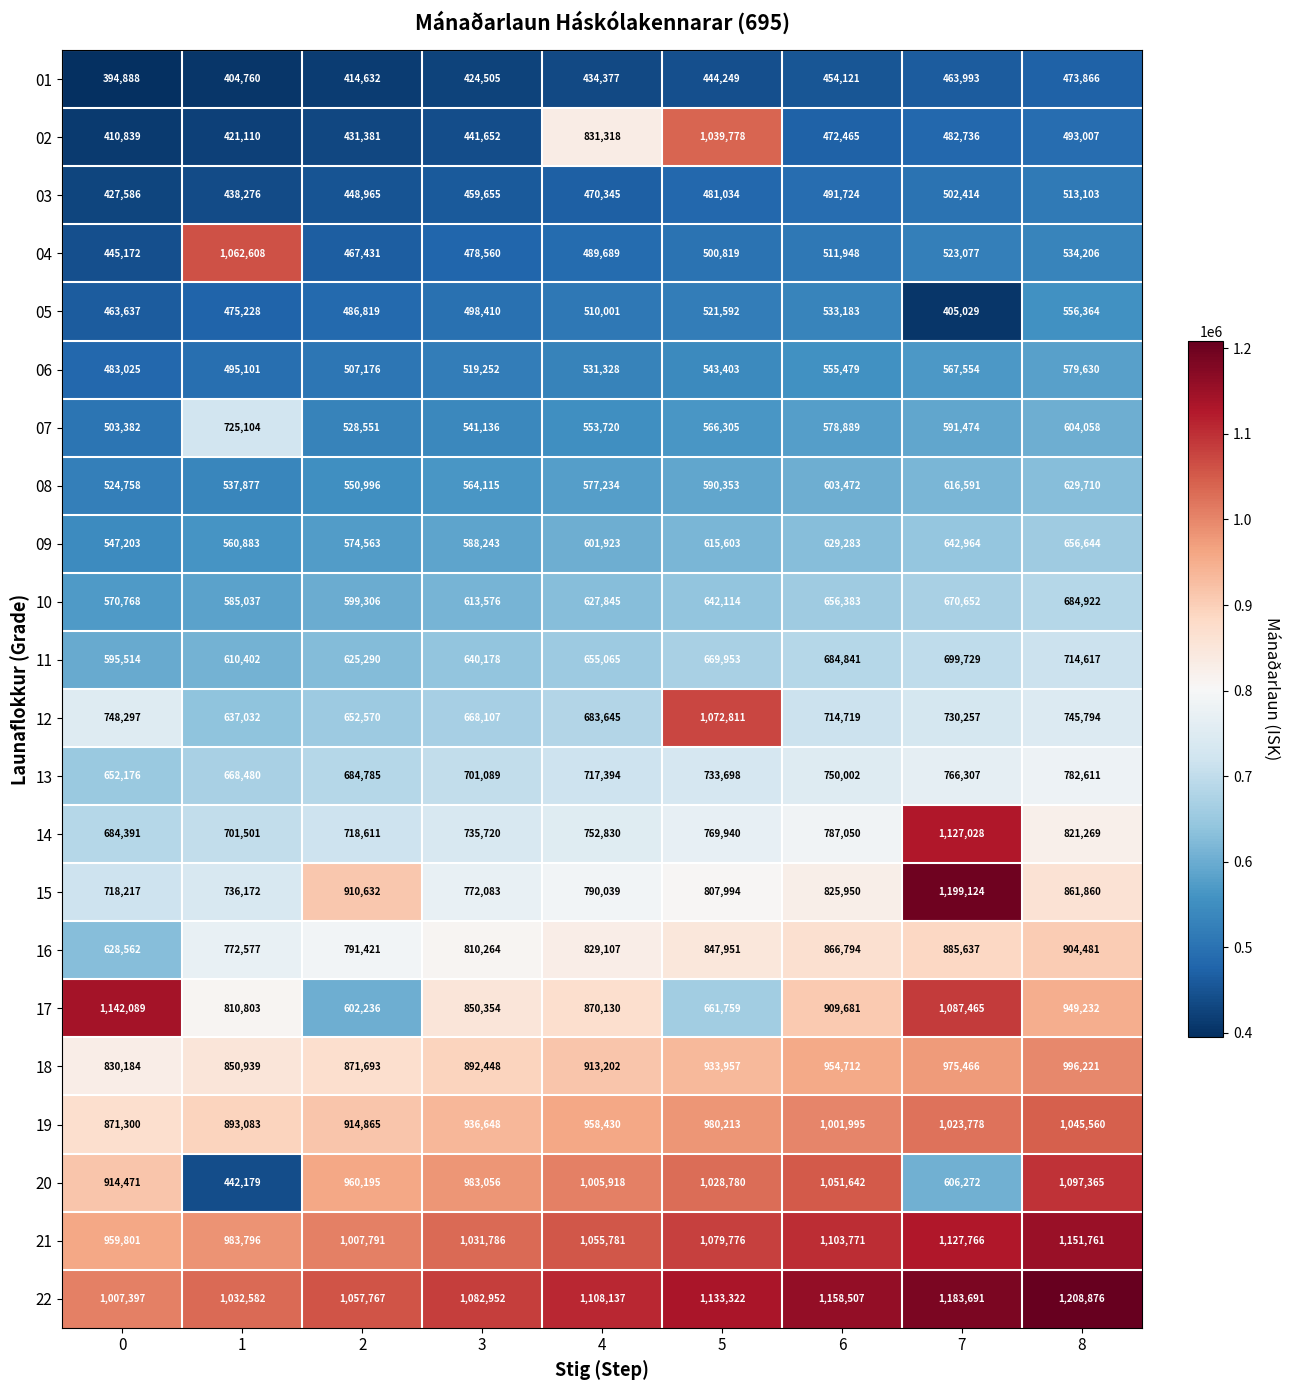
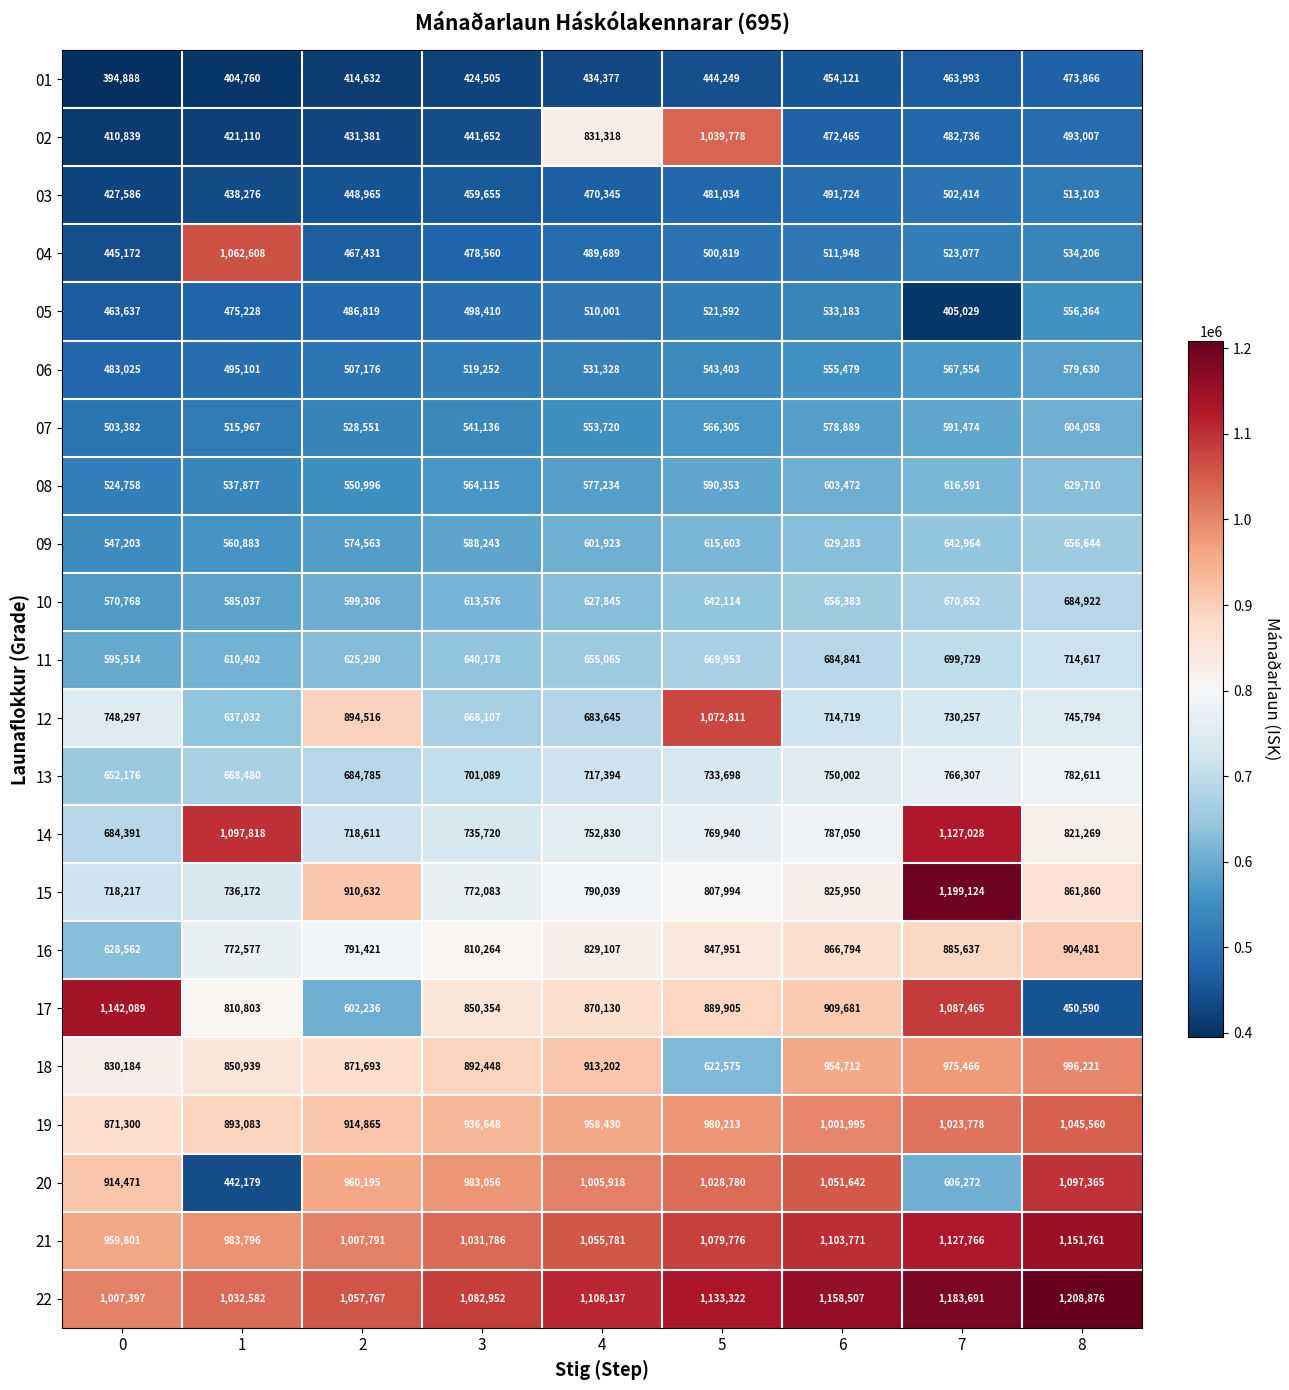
07, 1: 725,104 -> 515,967
12, 2: 652,570 -> 894,516
14, 1: 701,501 -> 1,097,818
17, 5: 661,759 -> 889,905
17, 8: 949,232 -> 450,590
18, 5: 933,957 -> 622,575
